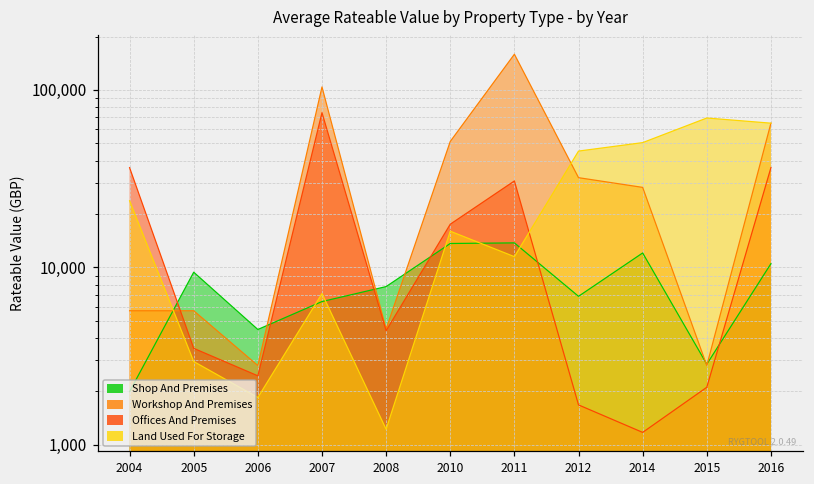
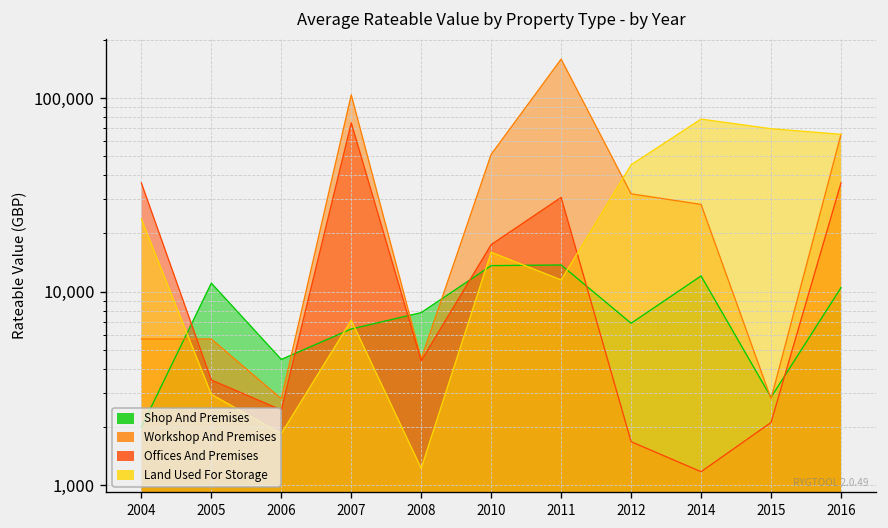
Shop And Premises, 2005: 9,000 -> 11,000
Land Used For Storage, 2014: 51,000 -> 80,000
